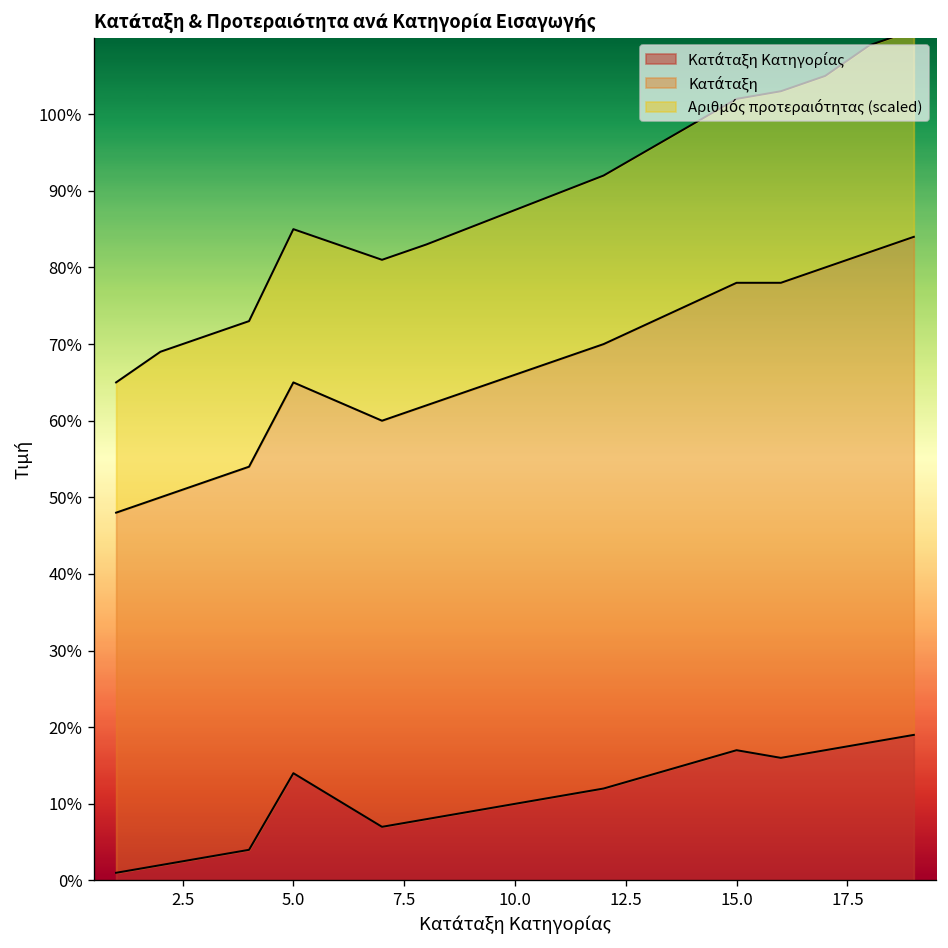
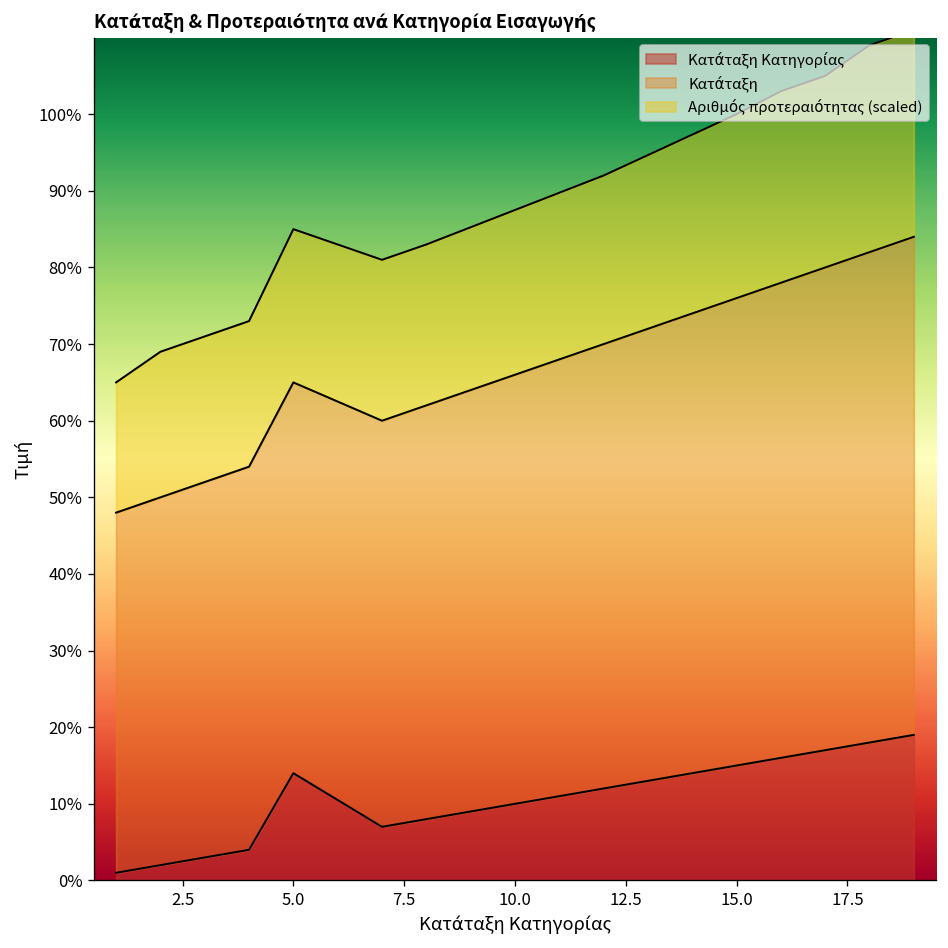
Κατάταξη Κατηγορίας, 15.0: 17% -> 15%
